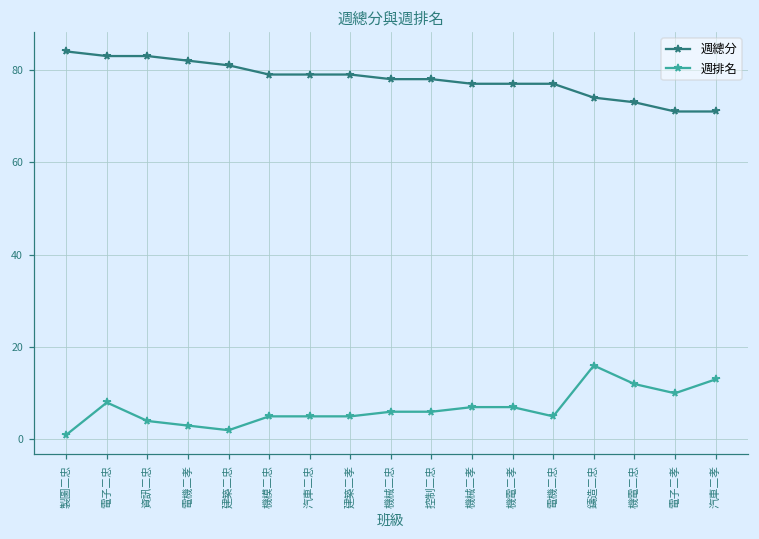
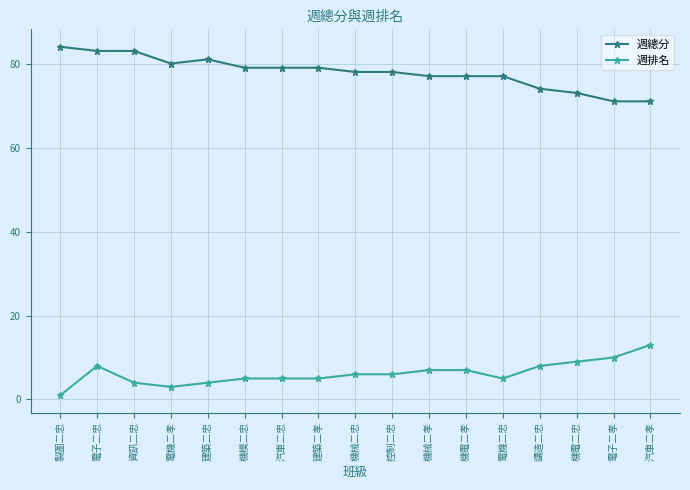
週總分, 電機二孝: 82 -> 80
週排名, 建築二忠: 2 -> 4
週排名, 鑄造二忠: 16 -> 8
週排名, 機電二忠: 12 -> 9
